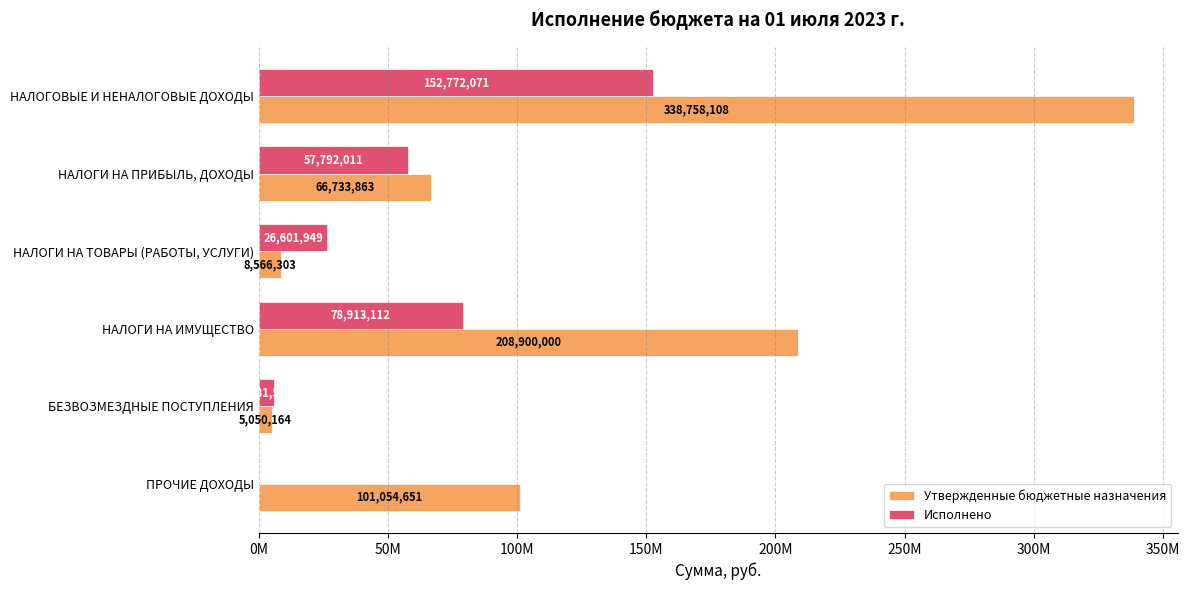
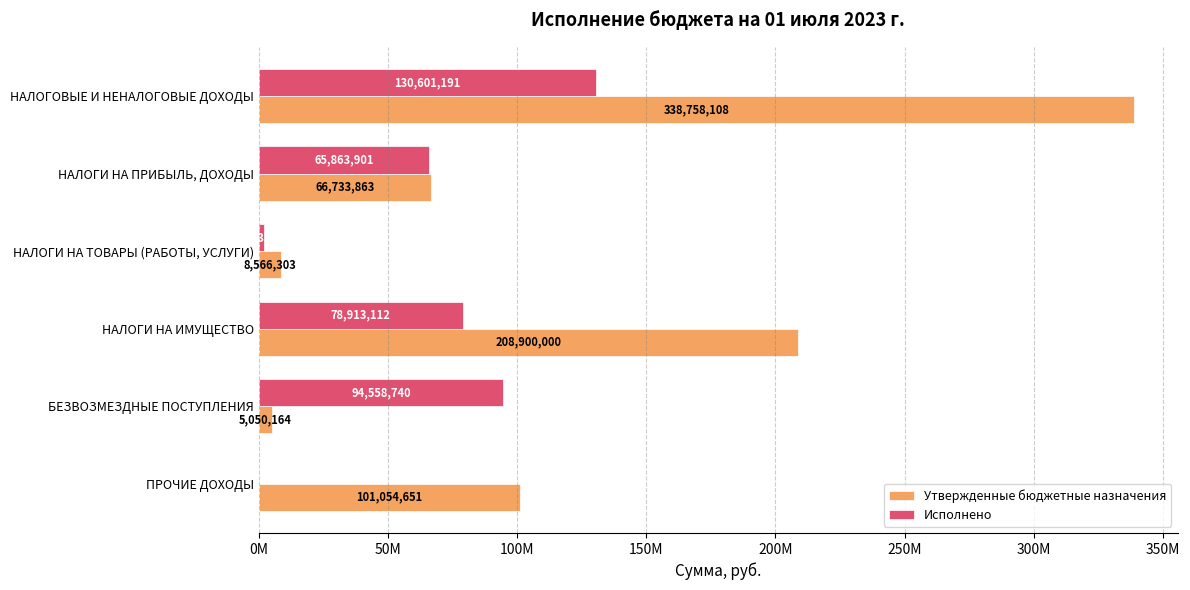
Исполнено, НАЛОГОВЫЕ И НЕНАЛОГОВЫЕ ДОХОДЫ: 152,772,071 -> 130,601,191
Исполнено, НАЛОГИ НА ПРИБЫЛЬ, ДОХОДЫ: 57,792,011 -> 65,863,901
Исполнено, НАЛОГИ НА ТОВАРЫ (РАБОТЫ, УСЛУГИ): 27000000 -> 2000000
Исполнено, БЕЗВОЗМЕЗДНЫЕ ПОСТУПЛЕНИЯ: 6000000 -> 95000000
